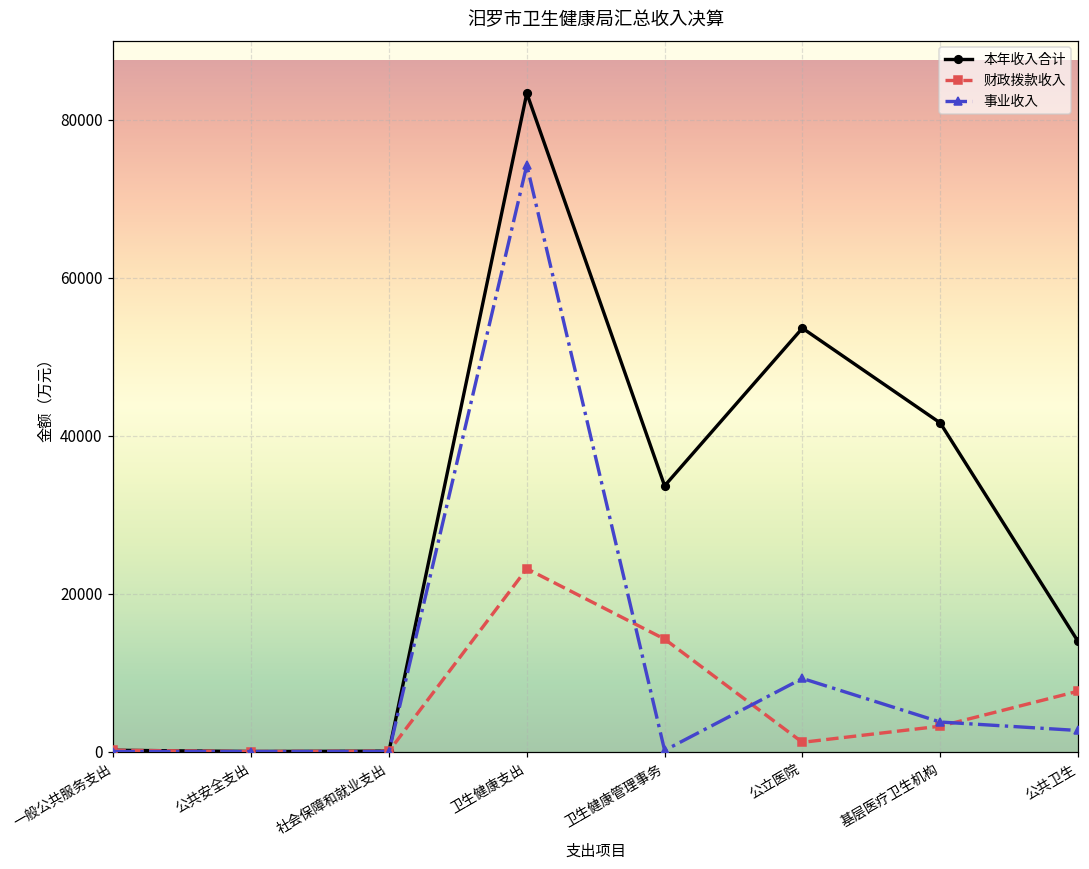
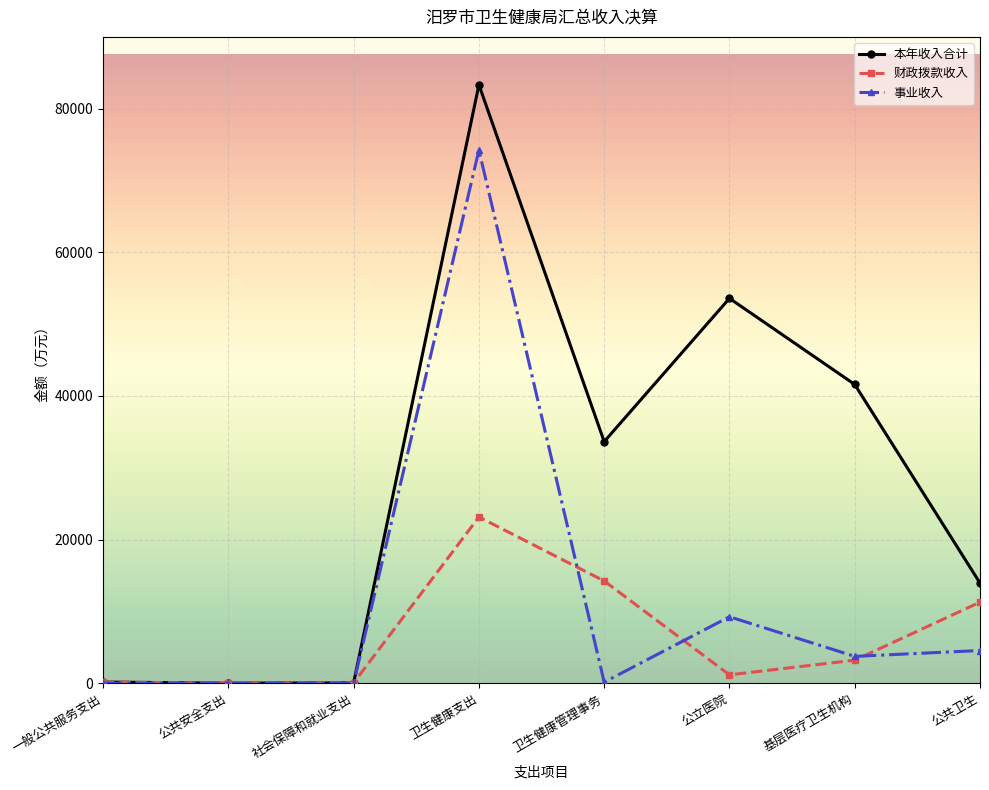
财政拨款收入, 公共卫生: 8000 -> 11000
事业收入, 公共卫生: 3000 -> 5000
